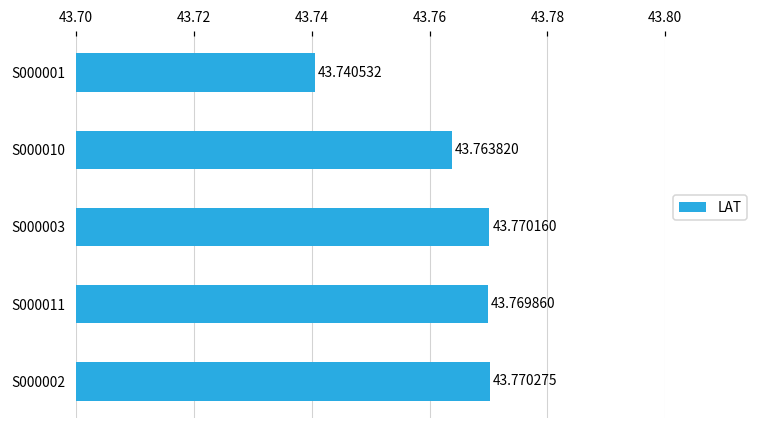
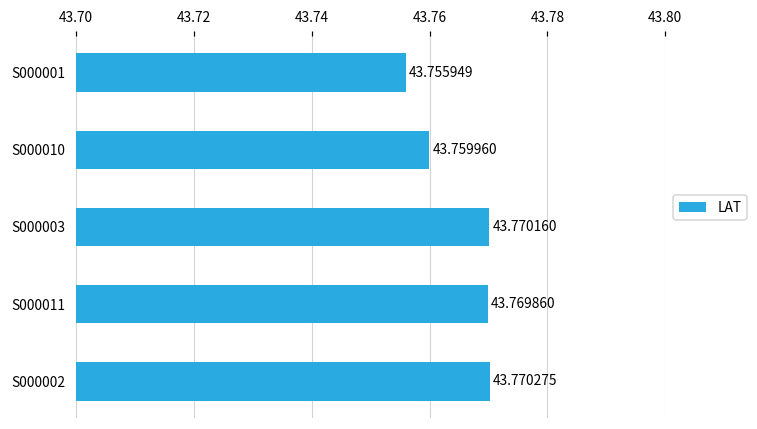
S000001: 43.740532 -> 43.755949
S000010: 43.763820 -> 43.759960
